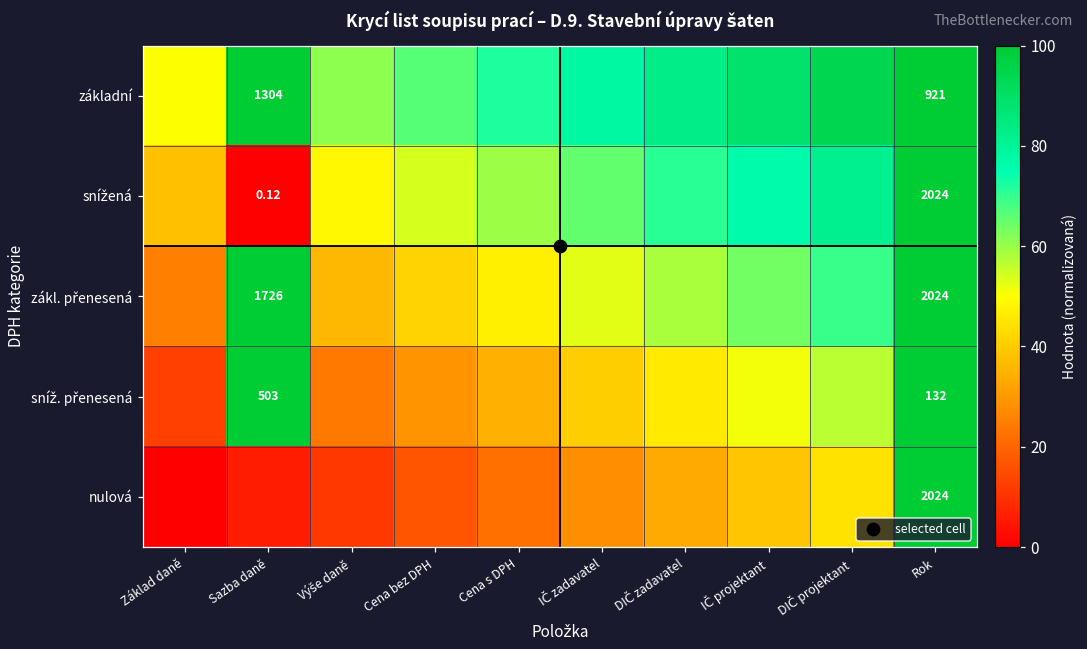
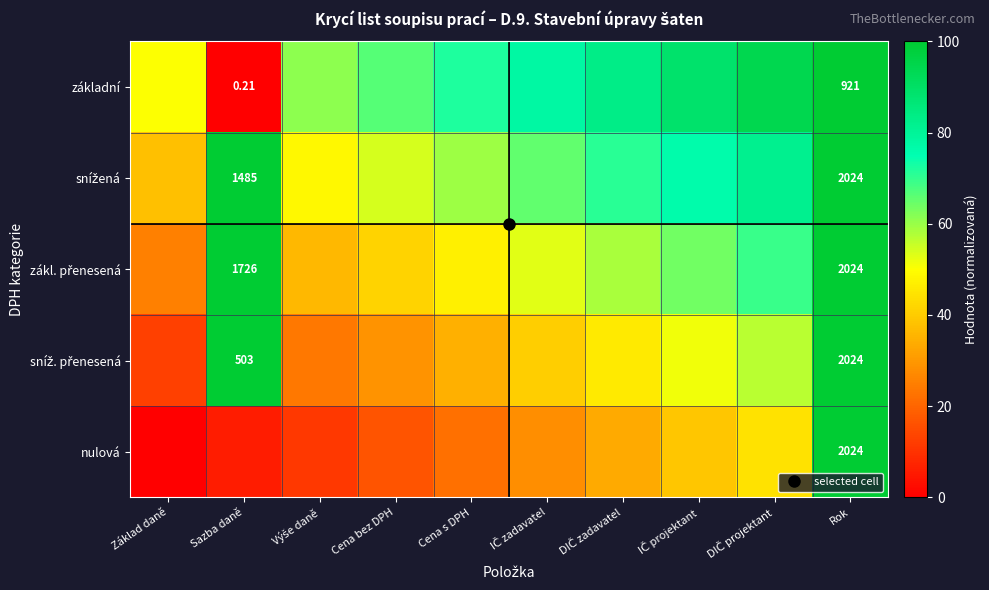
základní, Sazba daně: 1304 -> 0.21
snížená, Sazba daně: 0.12 -> 1485
sníž. přenesená, Rok: 132 -> 2024
